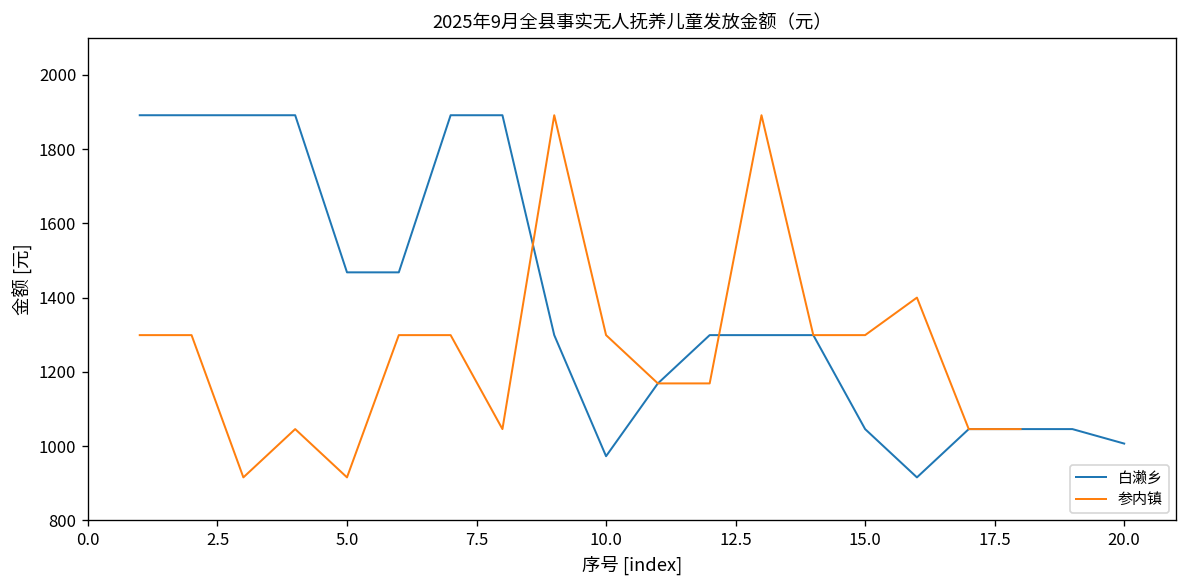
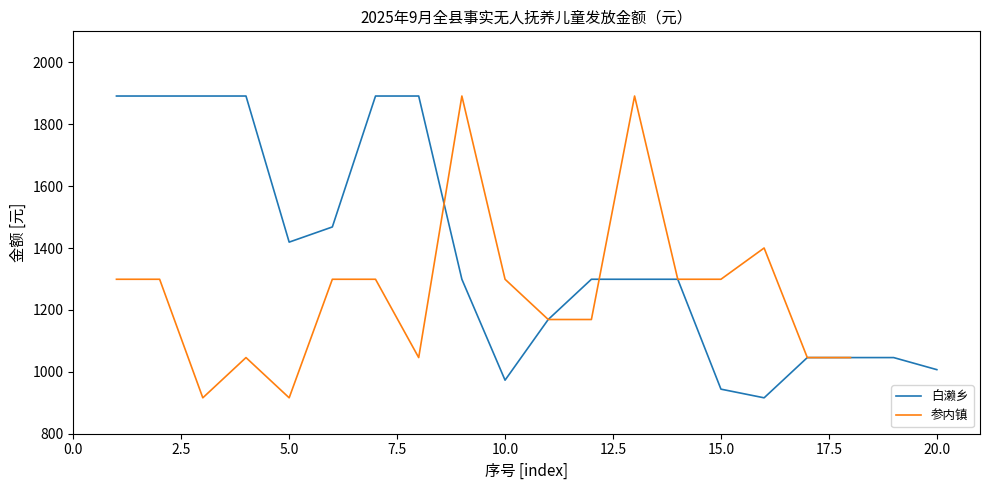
白濑乡, 5.0: 1470 -> 1420
白濑乡, 15.0: 1050 -> 940
